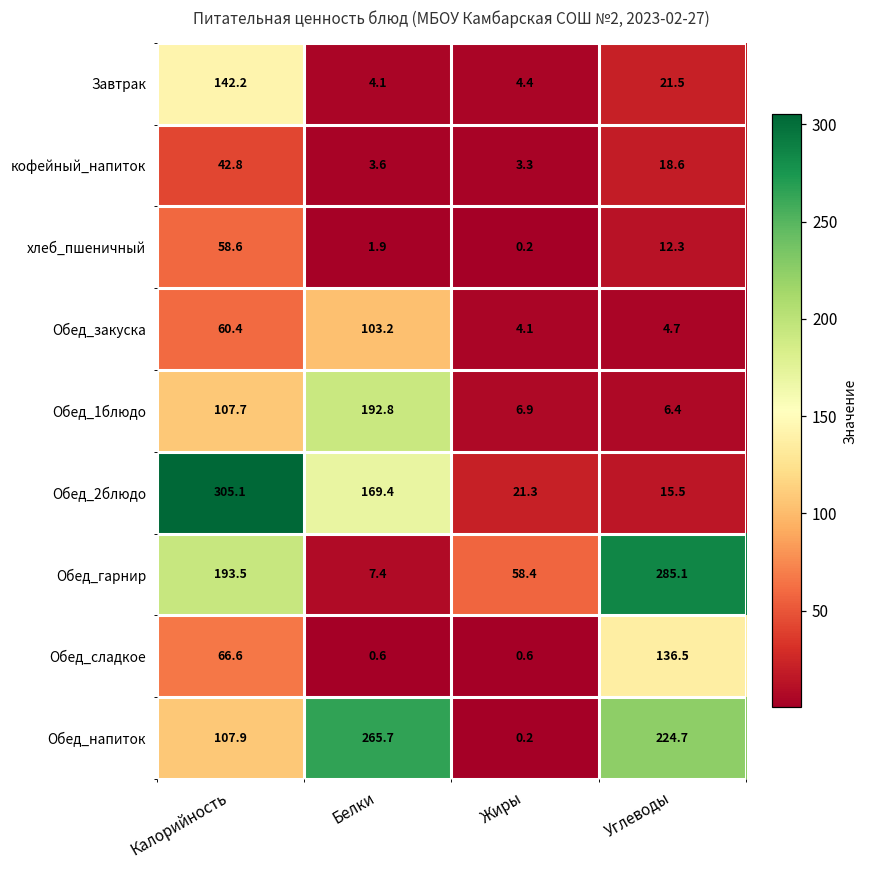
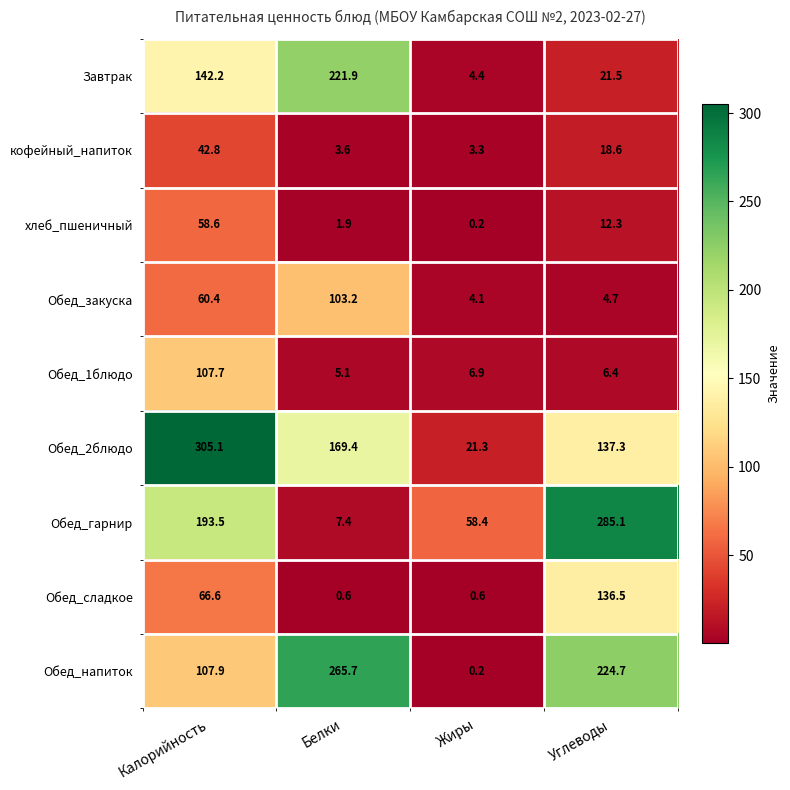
Завтрак, Белки: 4.1 -> 221.9
Обед_1блюдо, Белки: 192.8 -> 5.1
Обед_2блюдо, Углеводы: 15.5 -> 137.3
